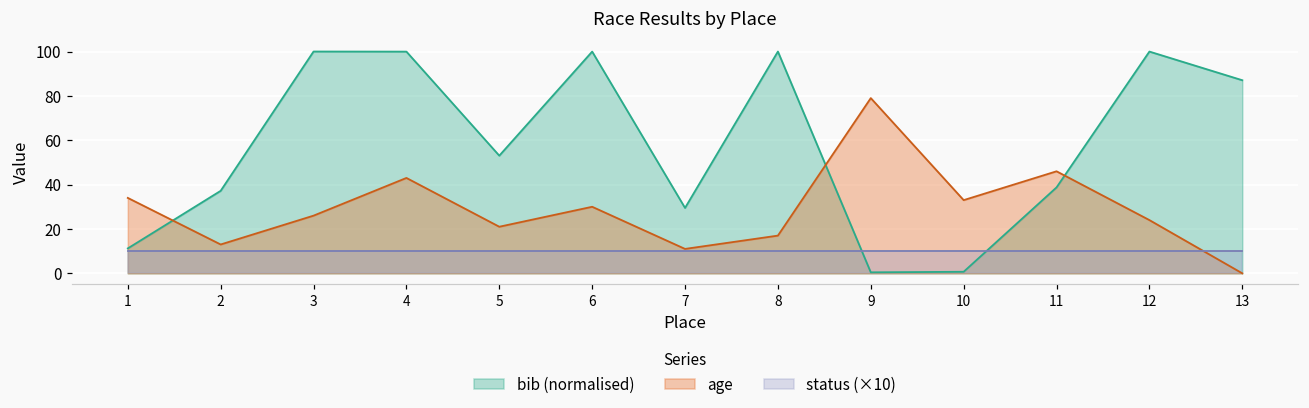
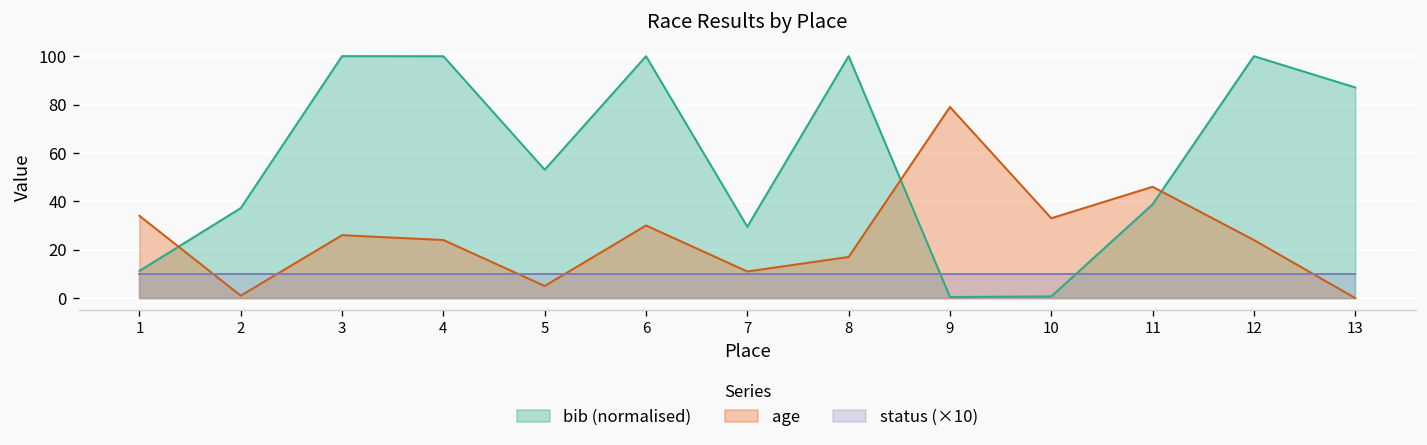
age, 2: 13 -> 1
age, 4: 43 -> 24
age, 5: 21 -> 5
